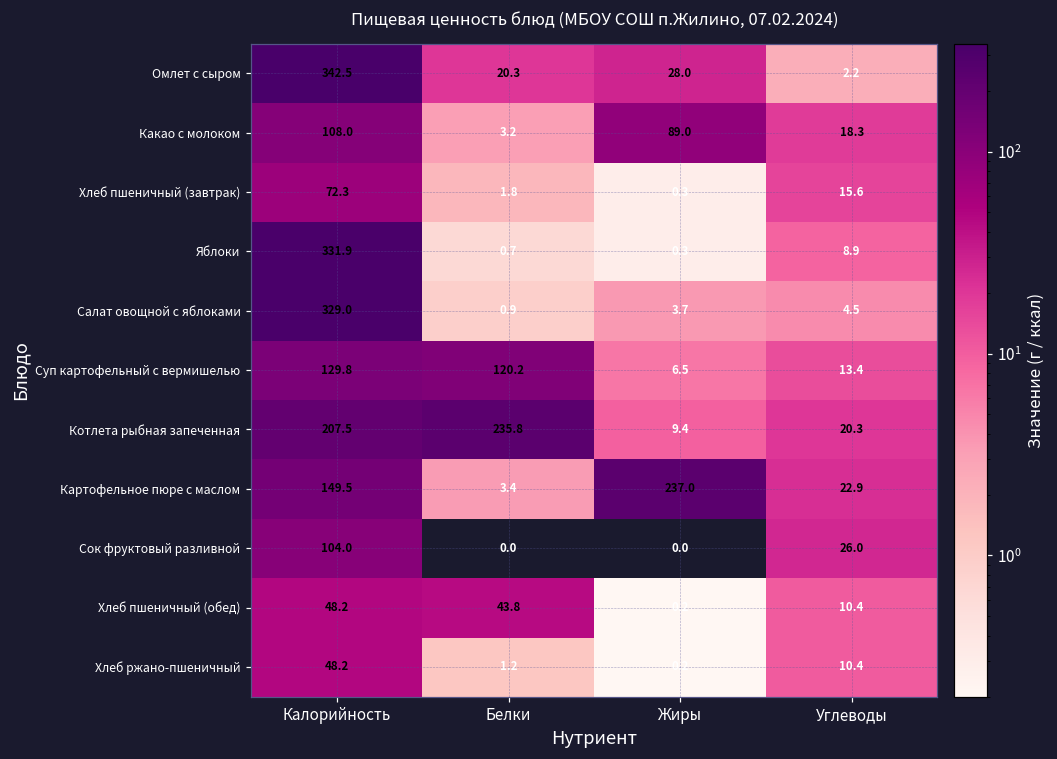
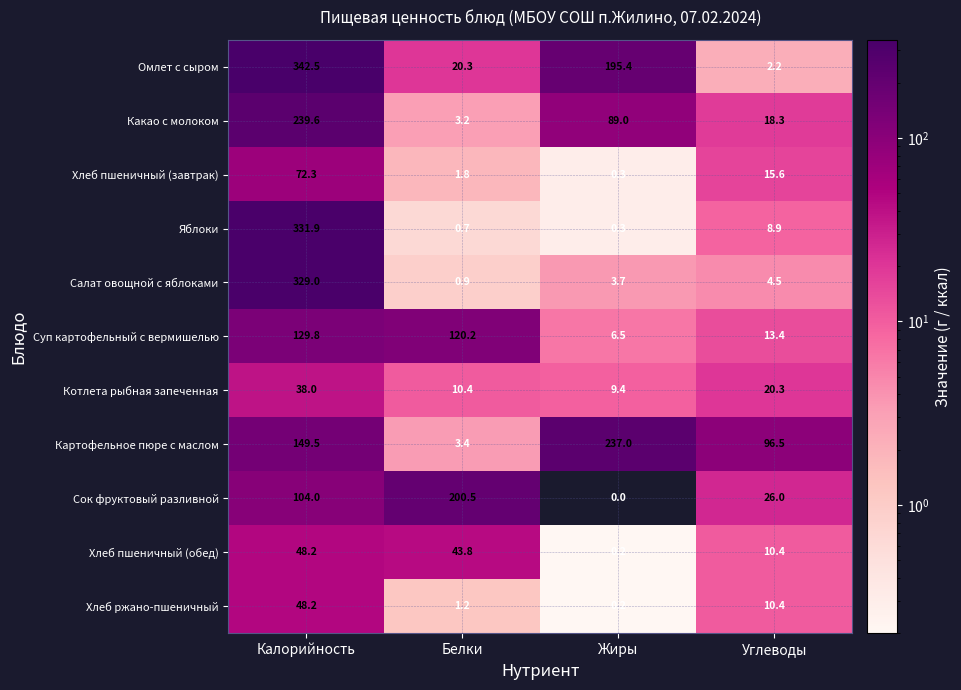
Омлет с сыром, Жиры: 28.0 -> 195.4
Какао с молоком, Калорийность: 108.0 -> 239.6
Котлета рыбная запеченная, Калорийность: 207.5 -> 38.0
Котлета рыбная запеченная, Белки: 235.8 -> 10.4
Картофельное пюре с маслом, Углеводы: 22.9 -> 96.5
Сок фруктовый разливной, Белки: 0.0 -> 200.5
